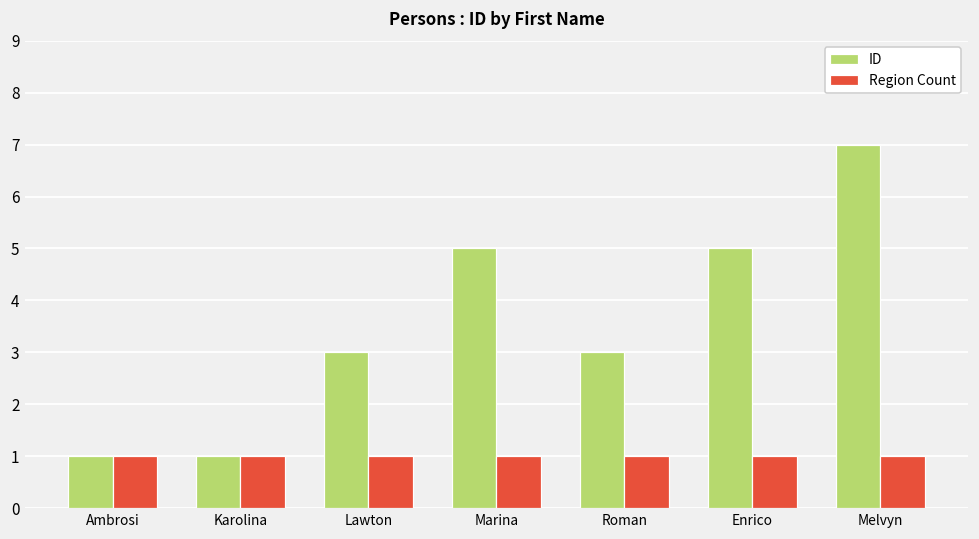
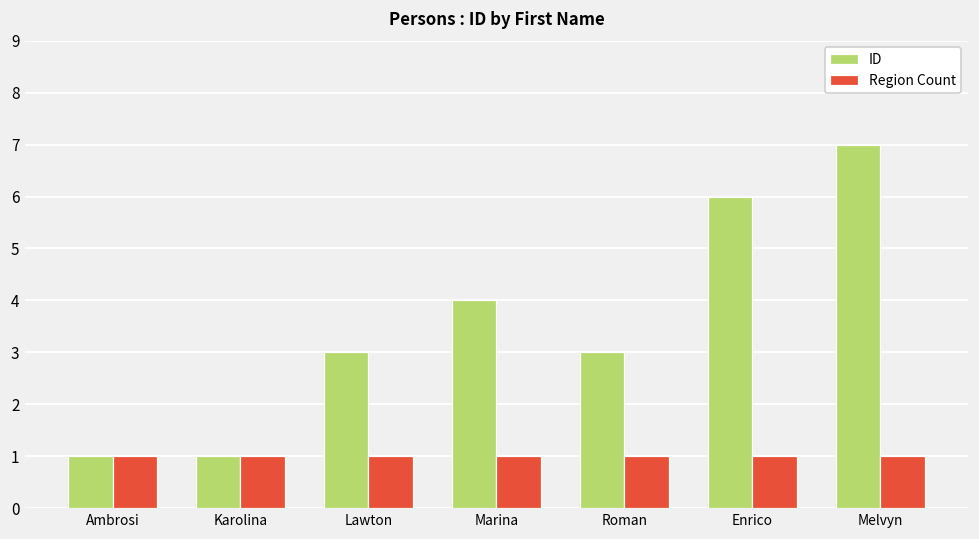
ID, Marina: 5 -> 4
ID, Enrico: 5 -> 6
